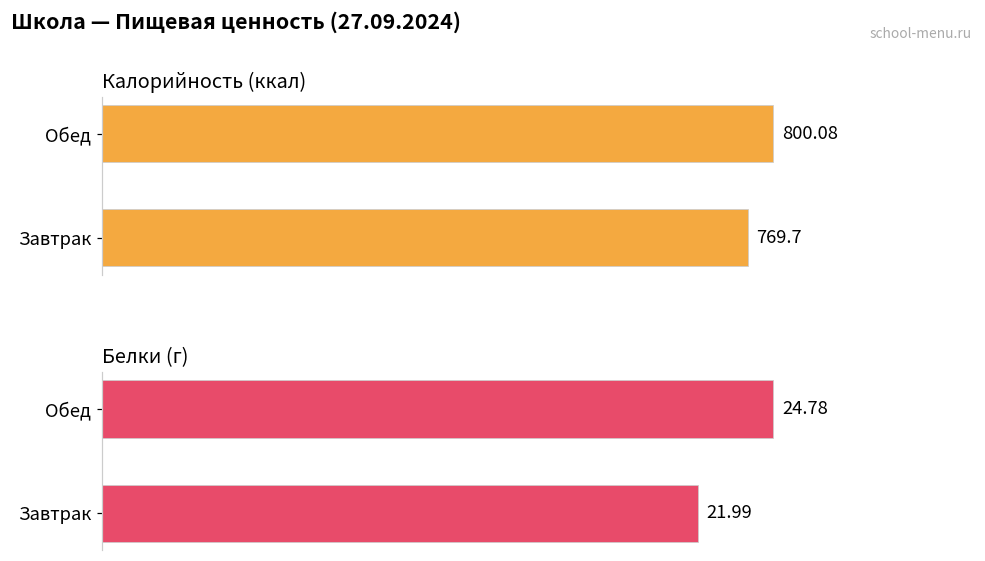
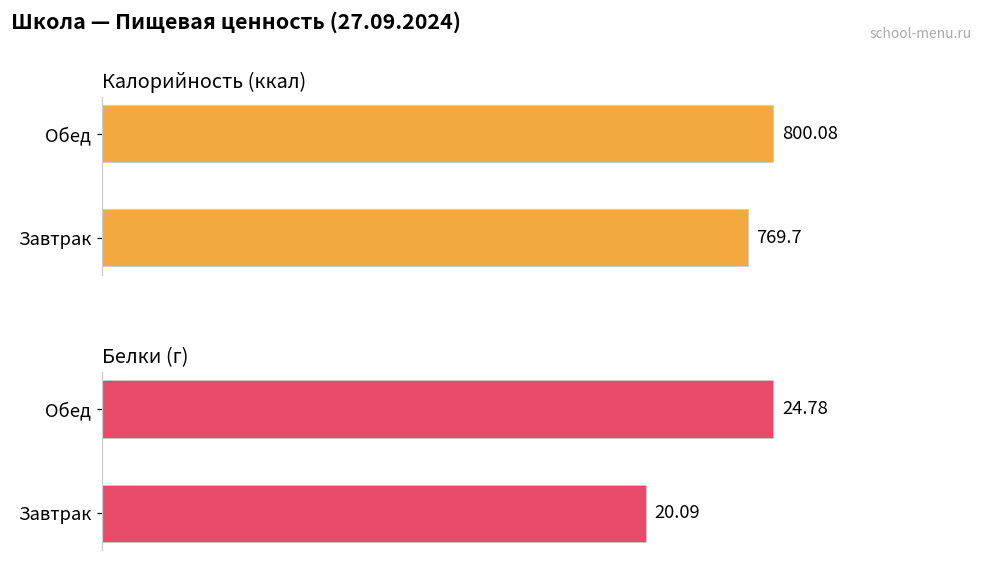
Белки (г), Завтрак: 21.99 -> 20.09
